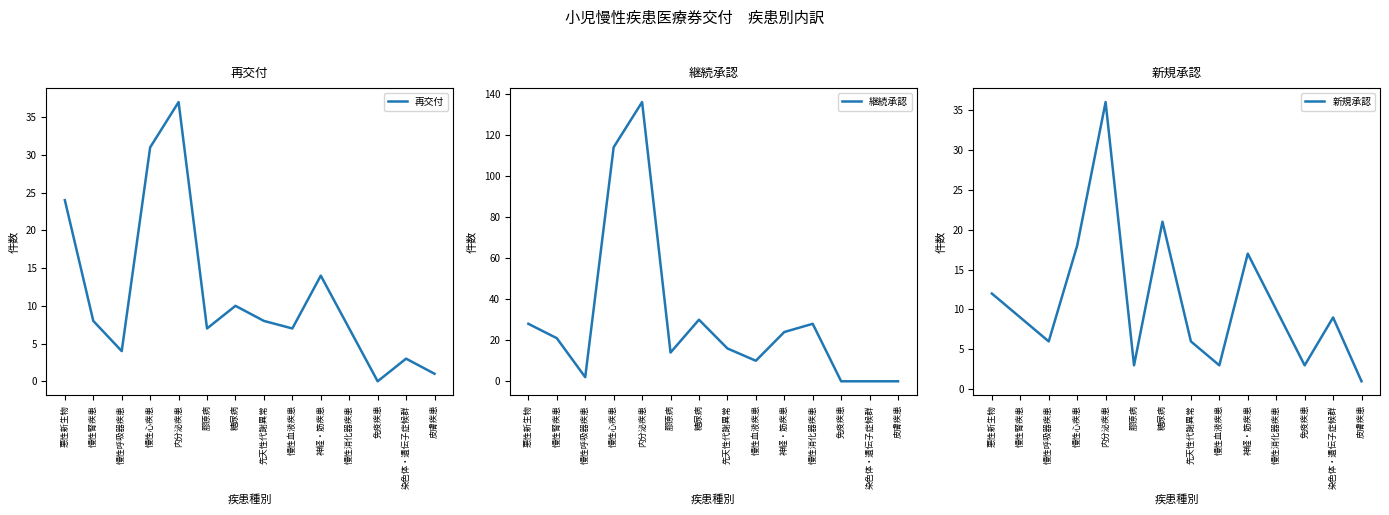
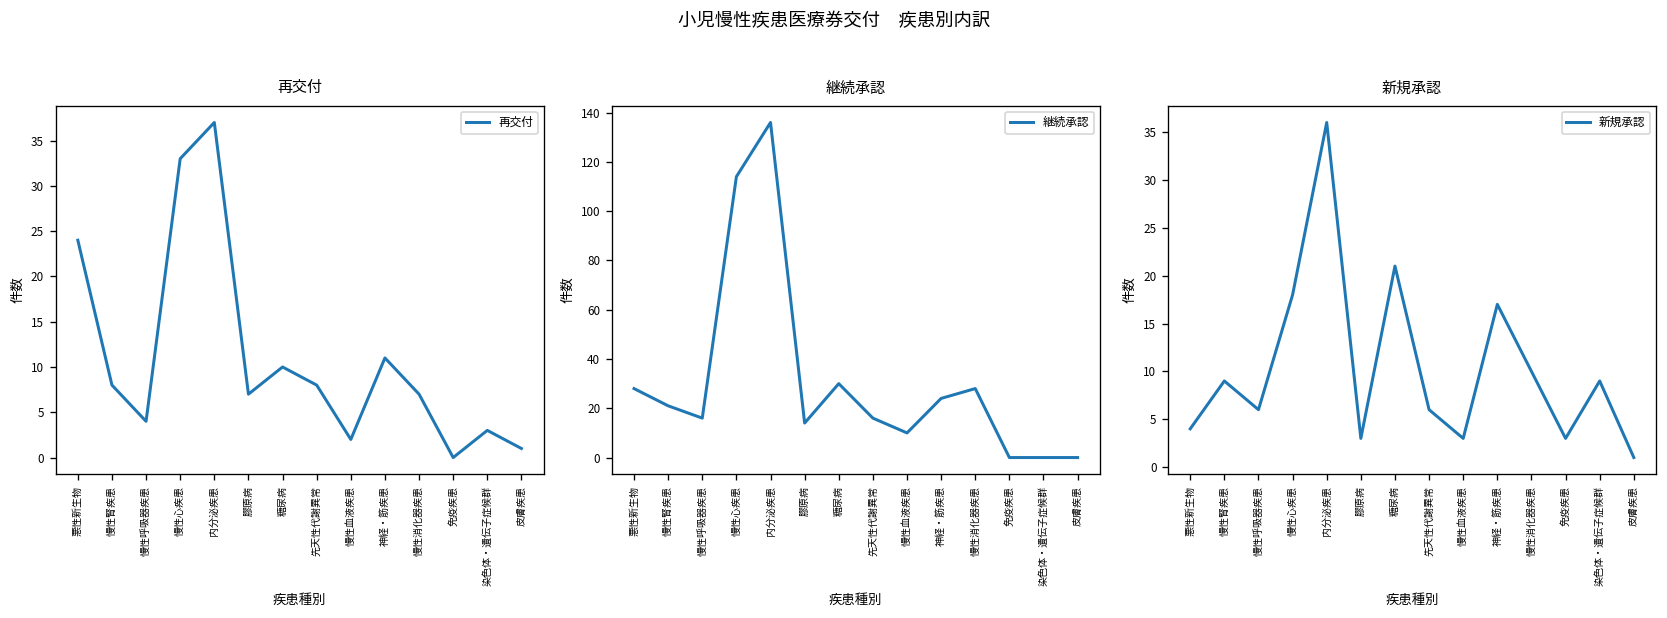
再交付, 慢性心疾患: 31 -> 33
再交付, 慢性血液疾患: 7 -> 2
再交付, 神経・筋疾患: 14 -> 11
継続承認, 慢性呼吸器疾患: 2 -> 16
新規承認, 悪性新生物: 12 -> 4
